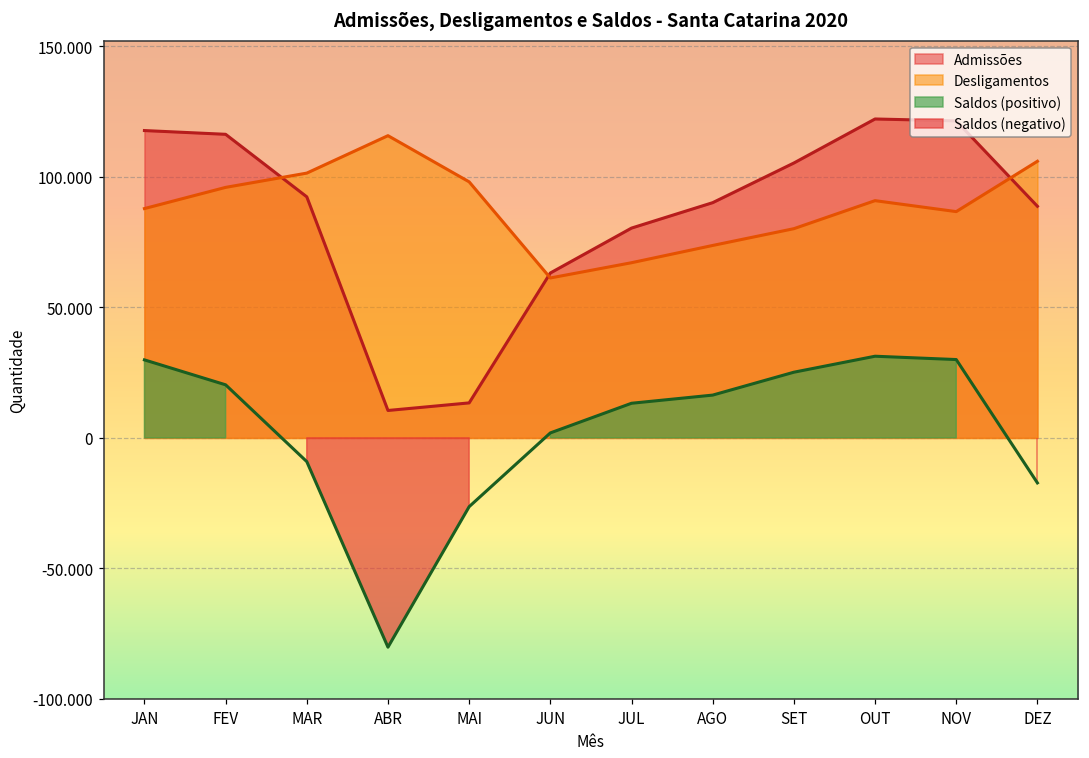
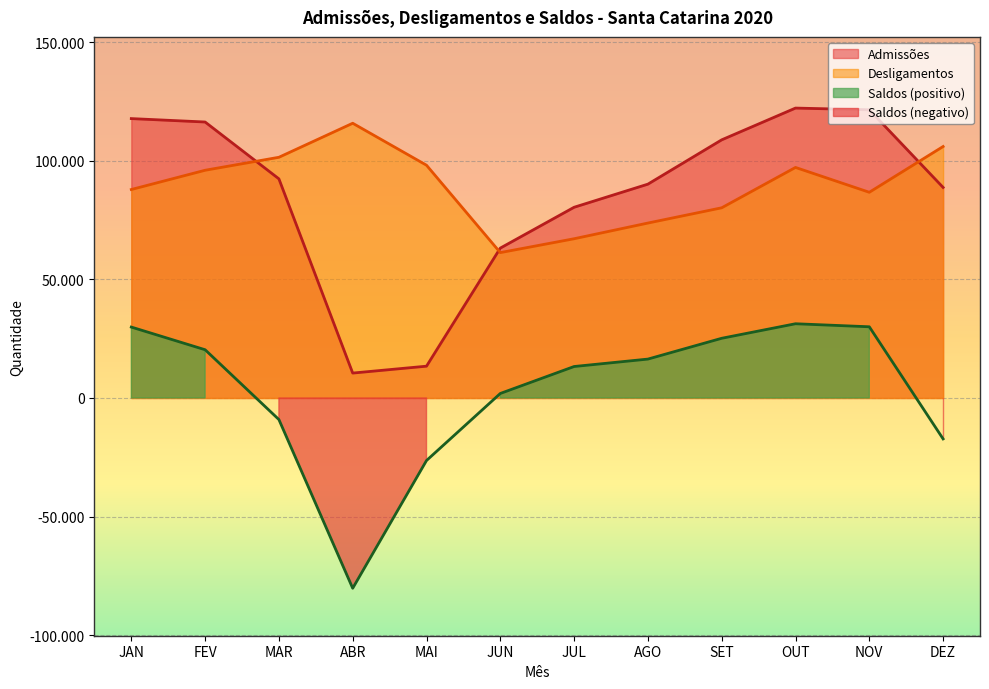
Admissões, SET: 105 -> 109
Desligamentos, OUT: 91 -> 97
